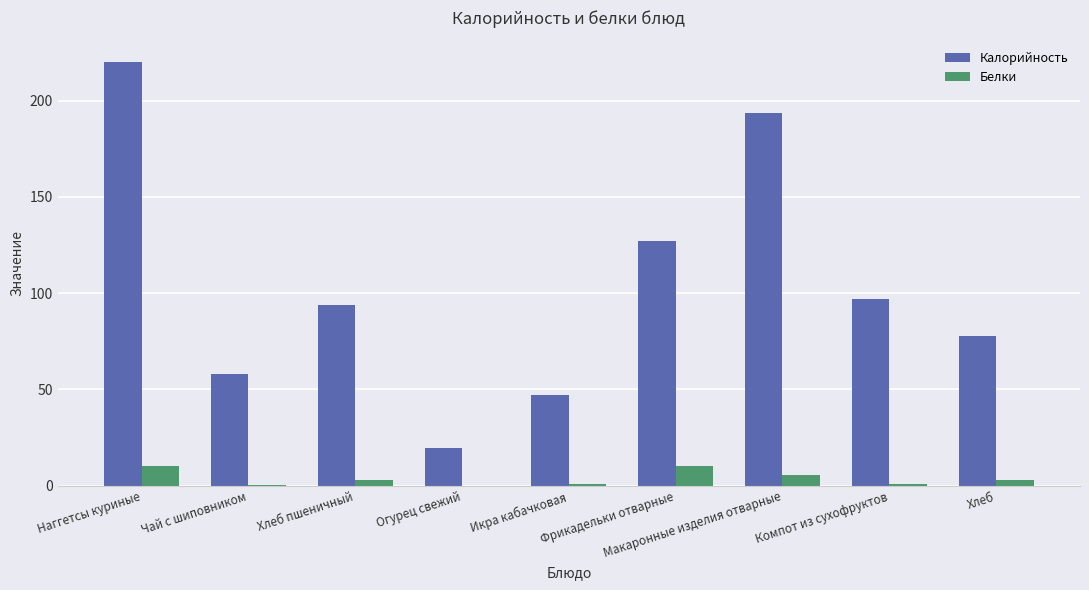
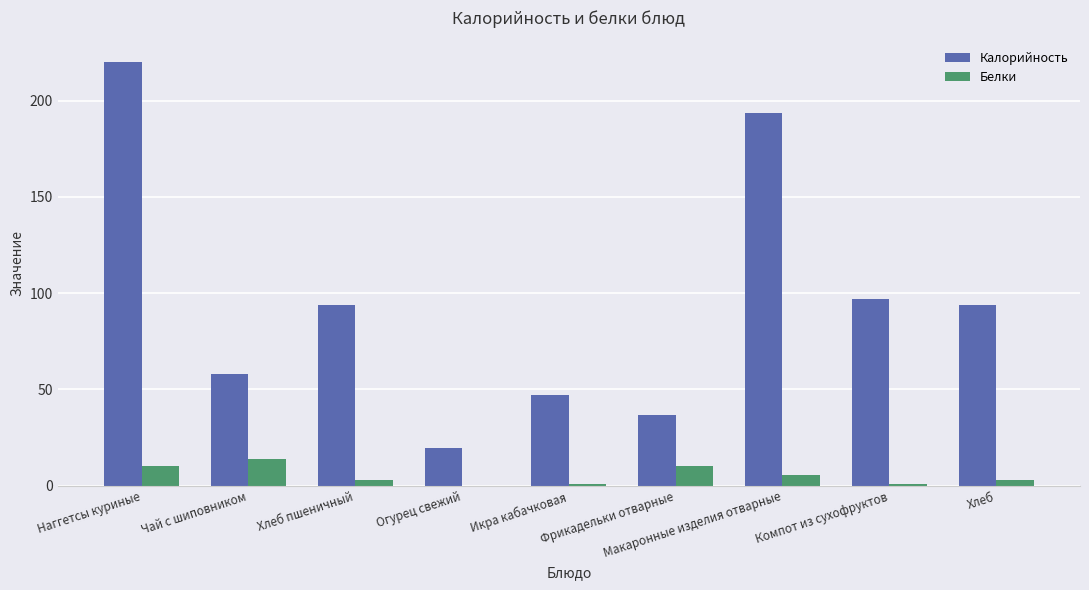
Белки, Чай с шиповником: 0 -> 14
Калорийность, Фрикадельки отварные: 127 -> 37
Калорийность, Хлеб: 78 -> 94
